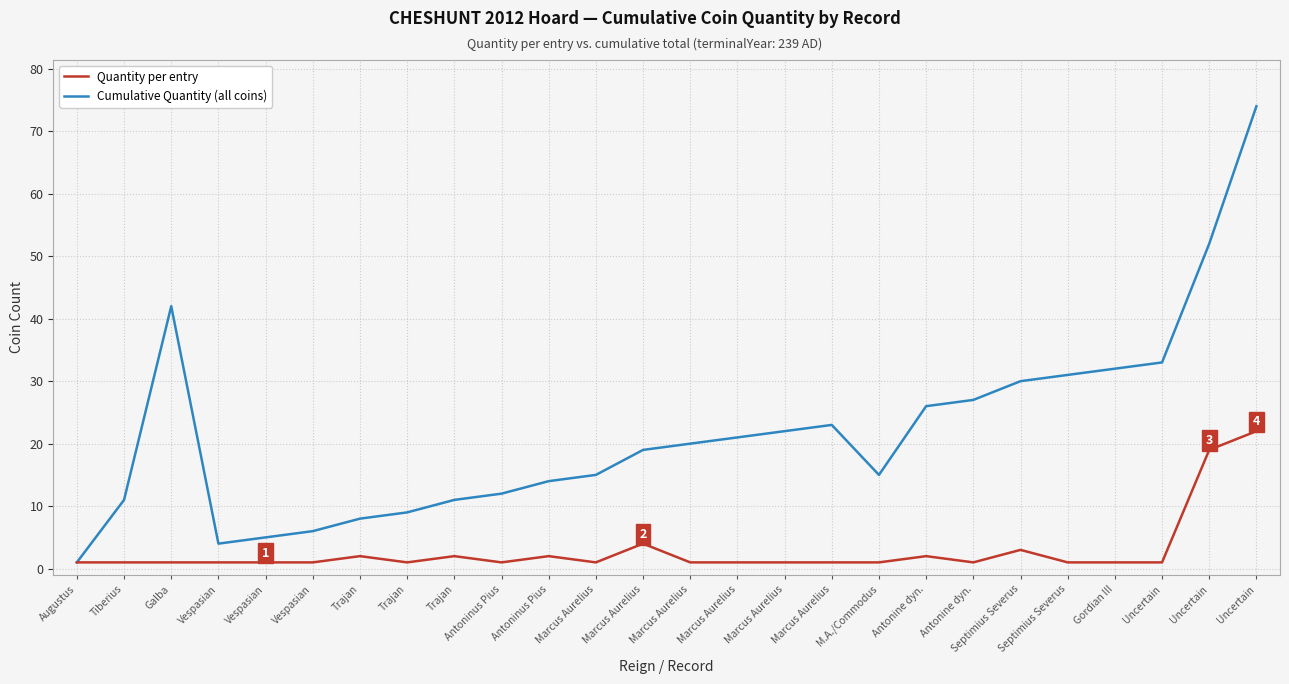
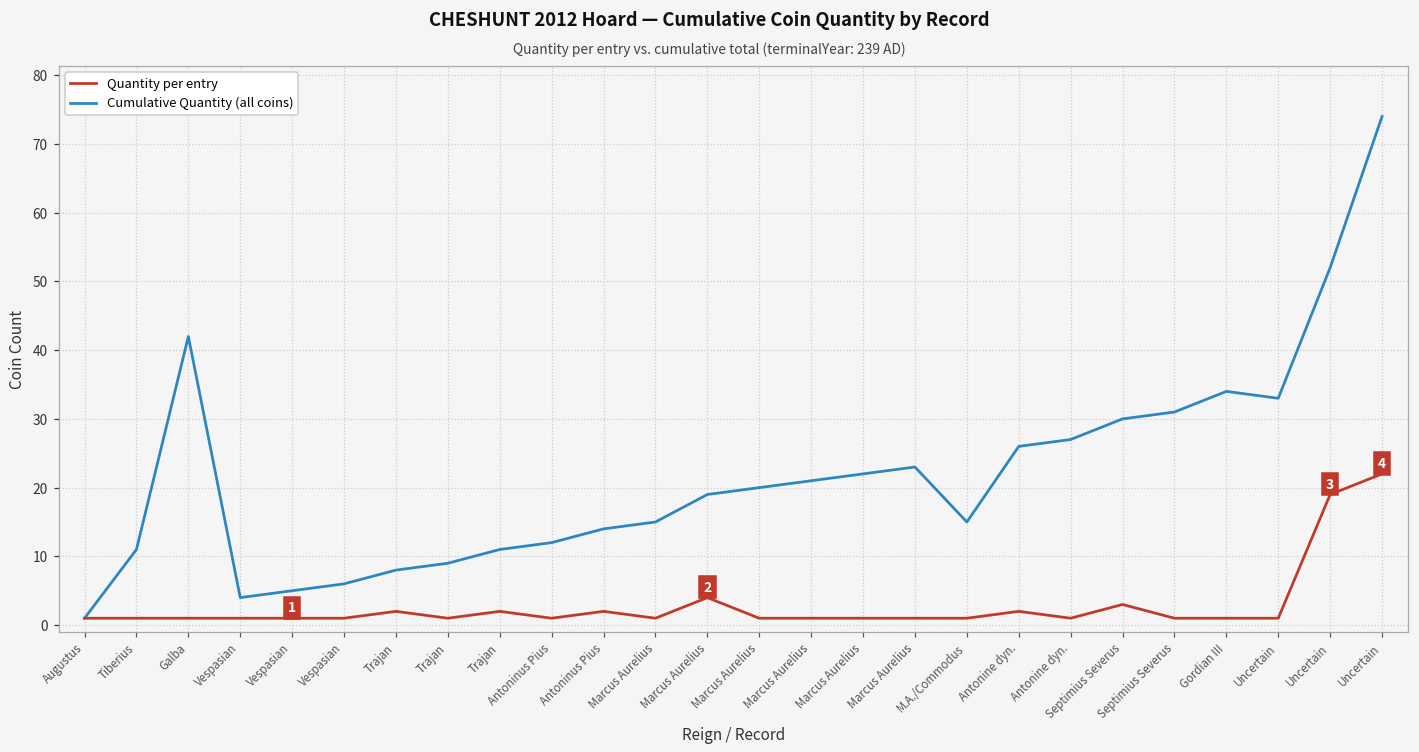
Cumulative Quantity (all coins), Gordian III: 32 -> 34
